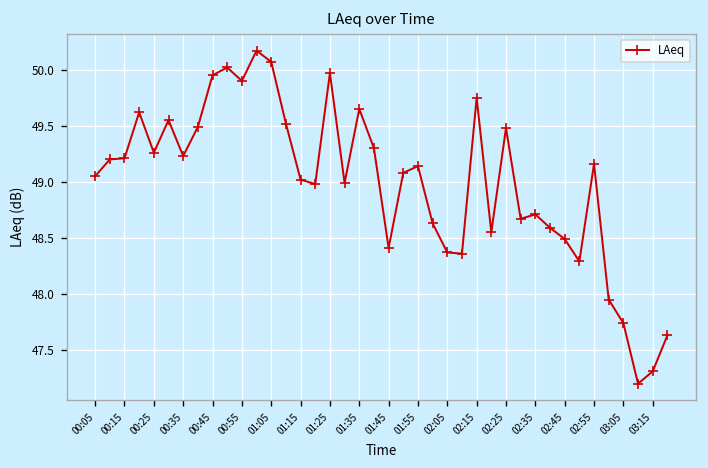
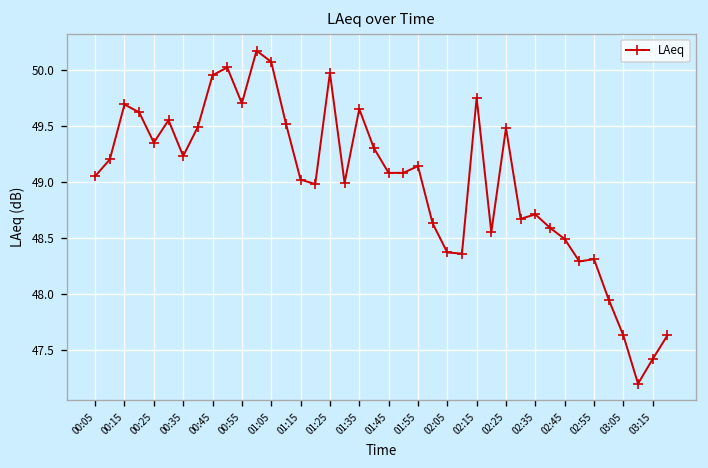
00:15: 49.2 -> 49.7
00:25: 49.3 -> 49.4
00:55: 49.9 -> 49.7
01:45: 48.4 -> 49.1
02:55: 49.2 -> 48.3
03:05: 47.7 -> 47.6
03:15: 47.3 -> 47.4
